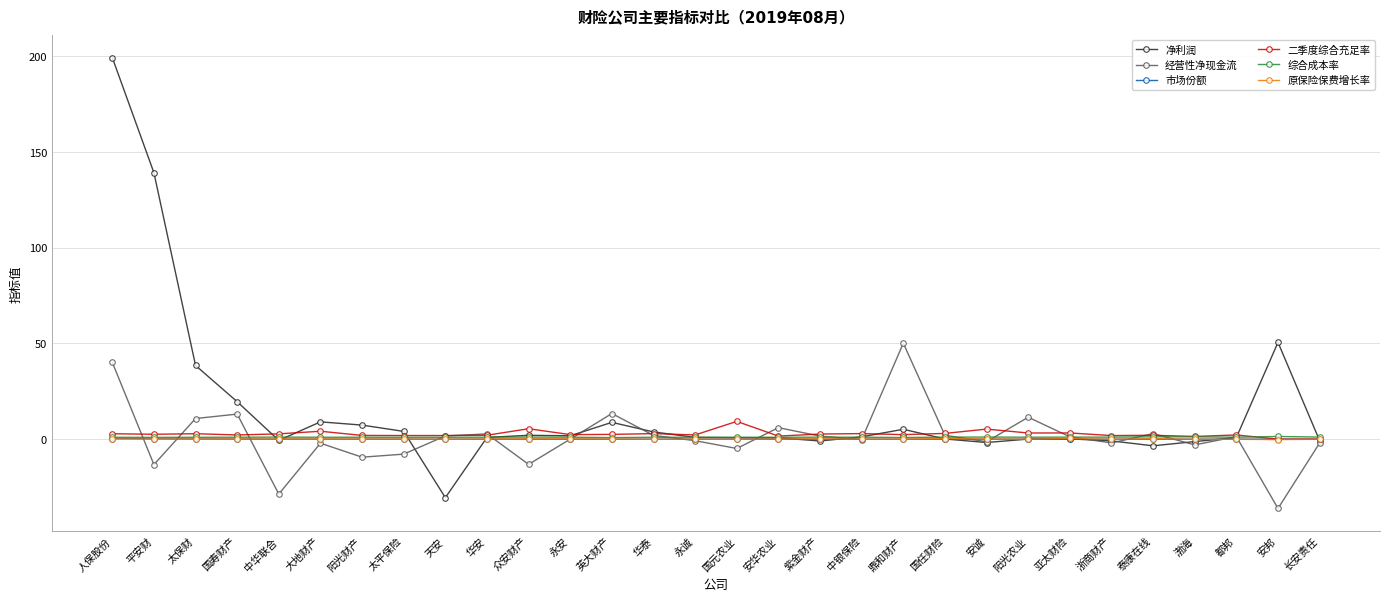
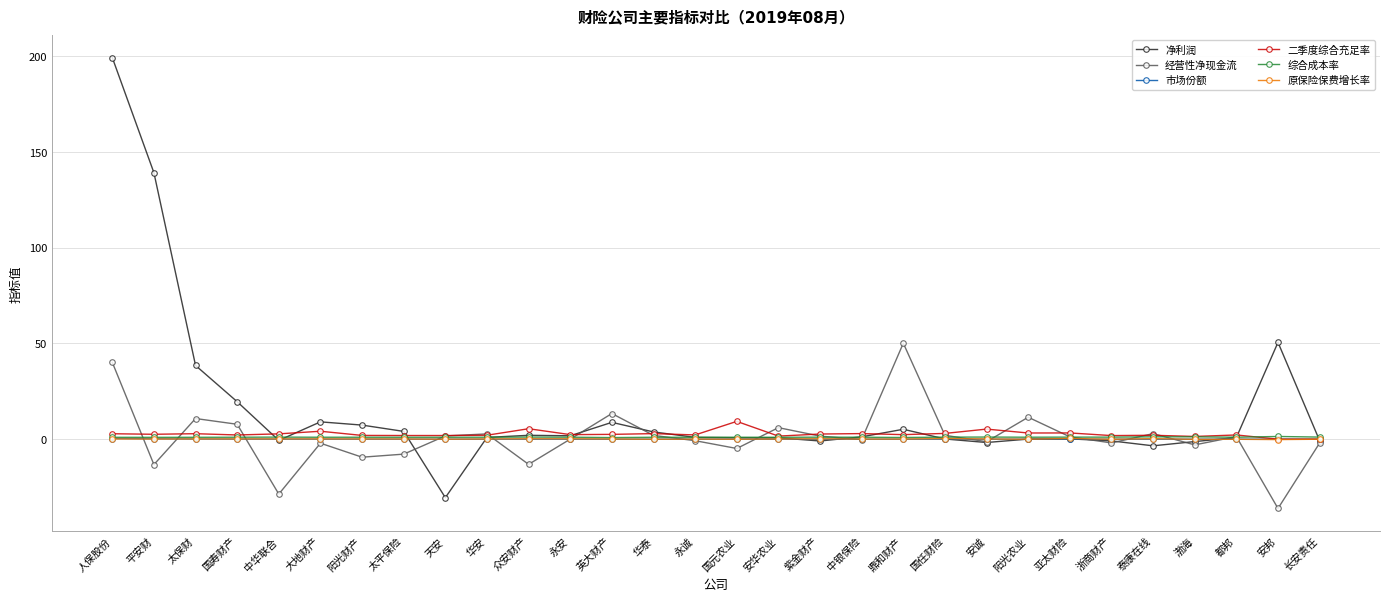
经营性净现金流, 国寿财产: 13 -> 8
